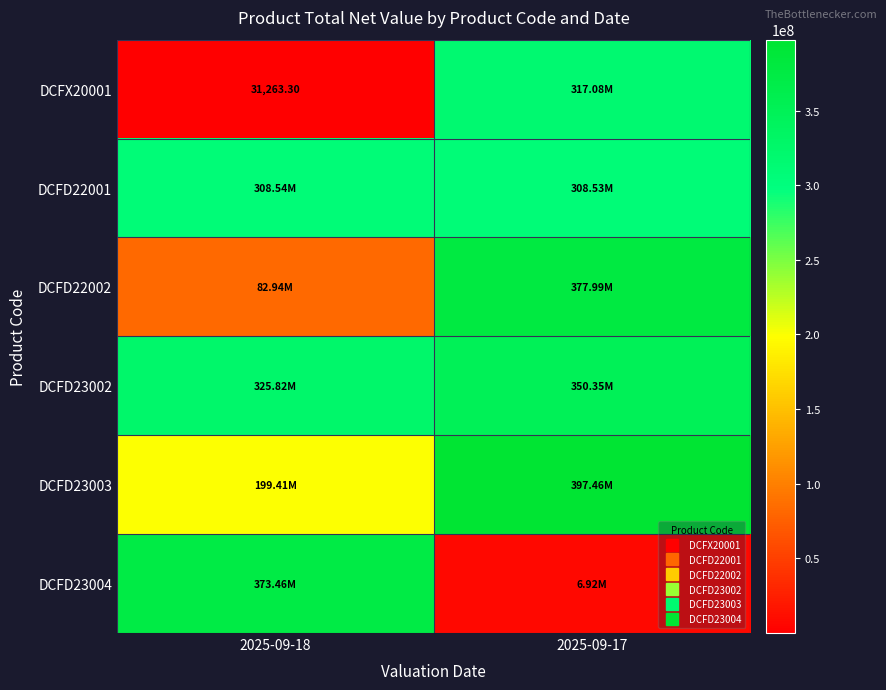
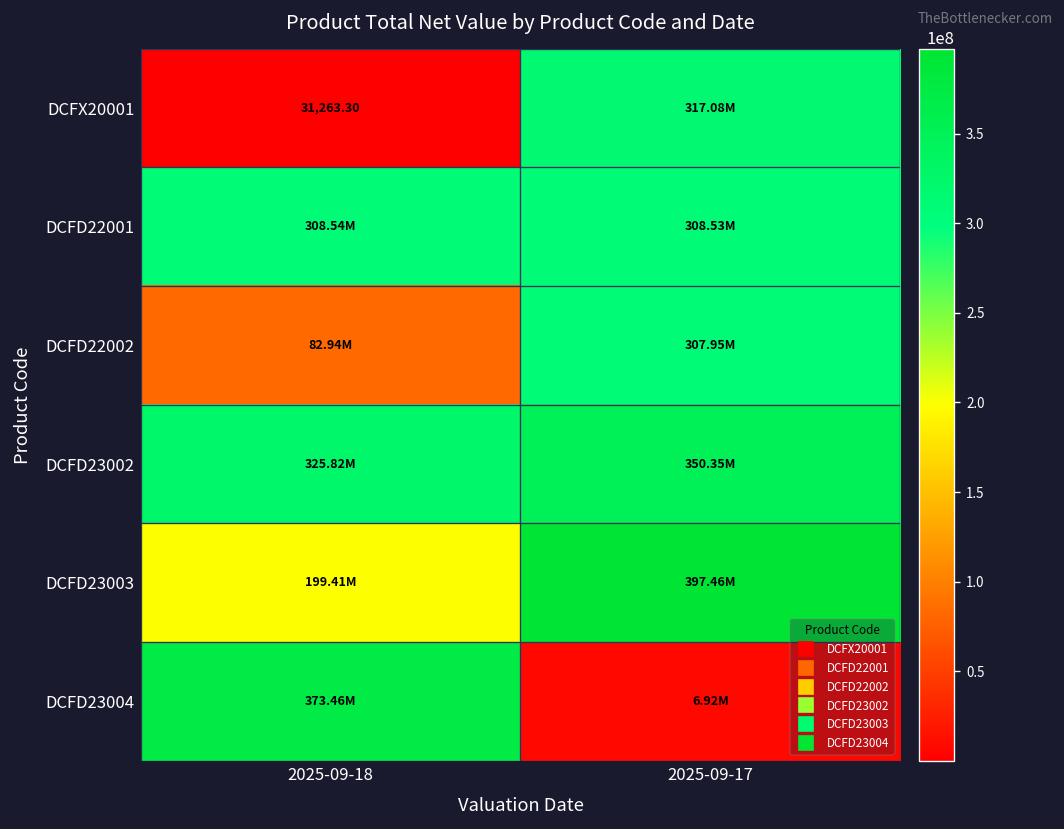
DCFD22002, 2025-09-17: 377.99M -> 307.95M
